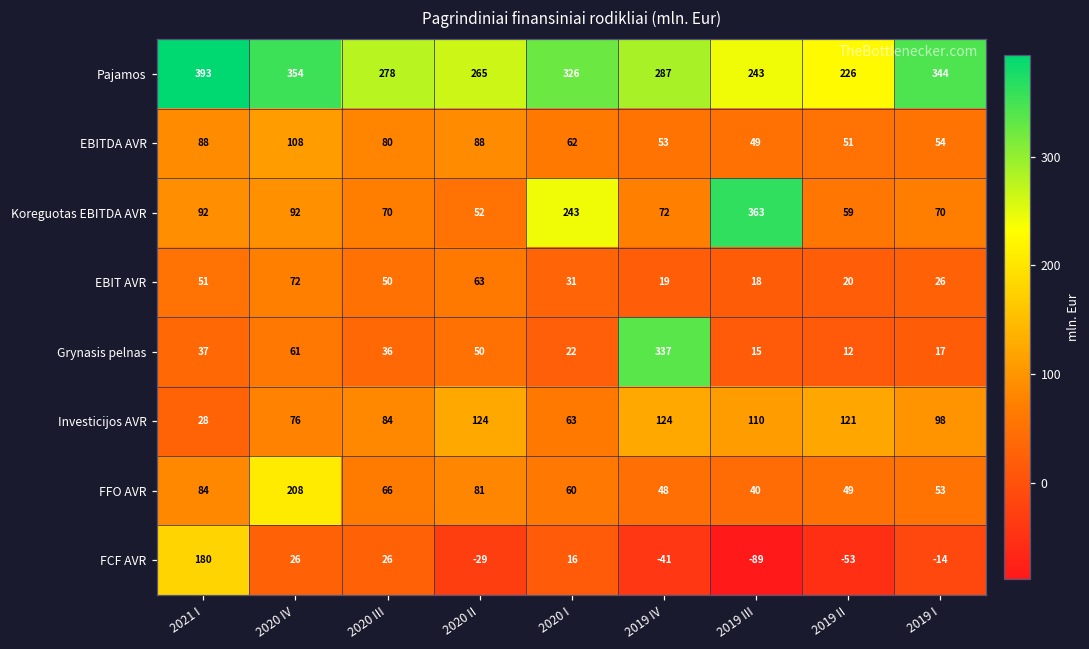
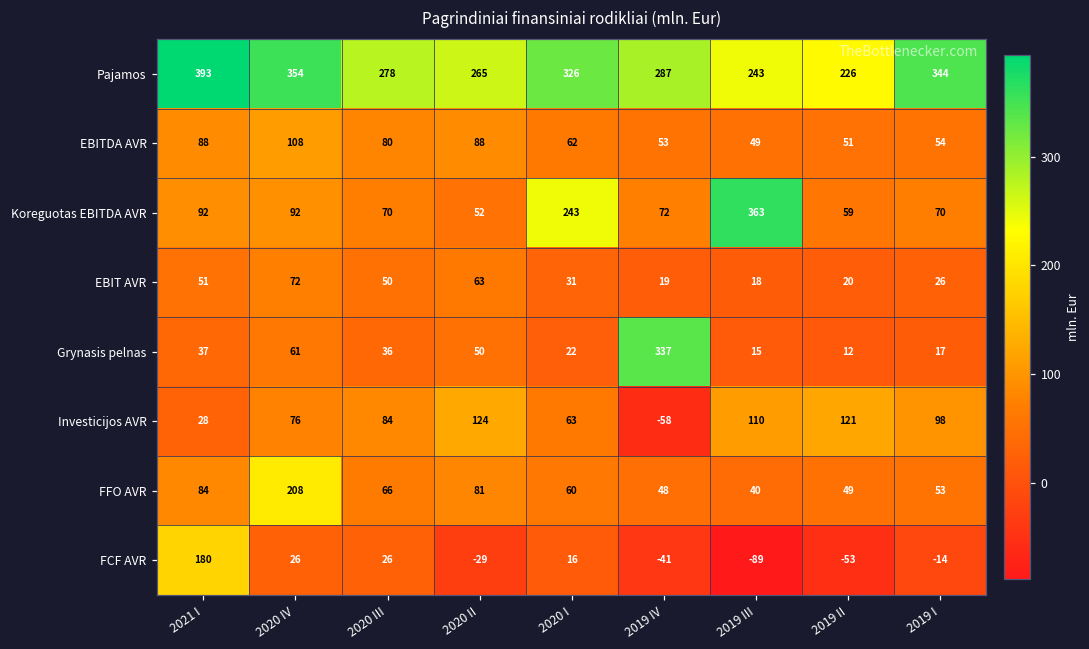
Investicijos AVR, 2019 IV: 124 -> -58
